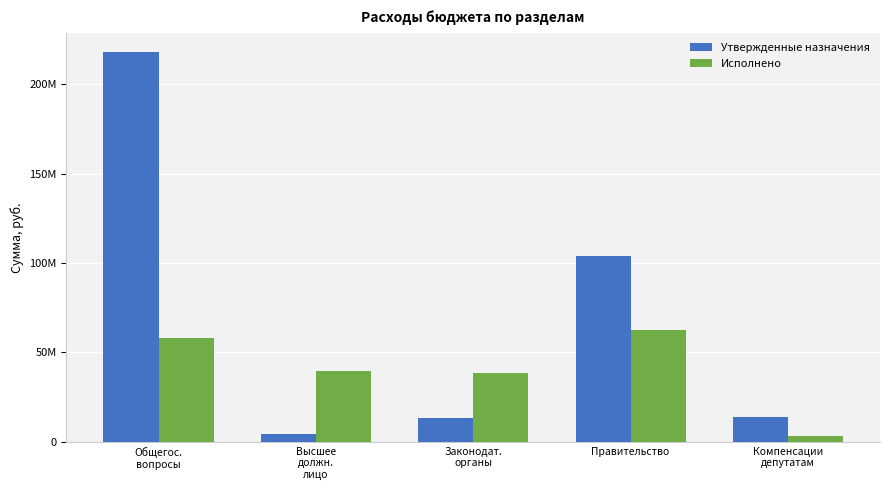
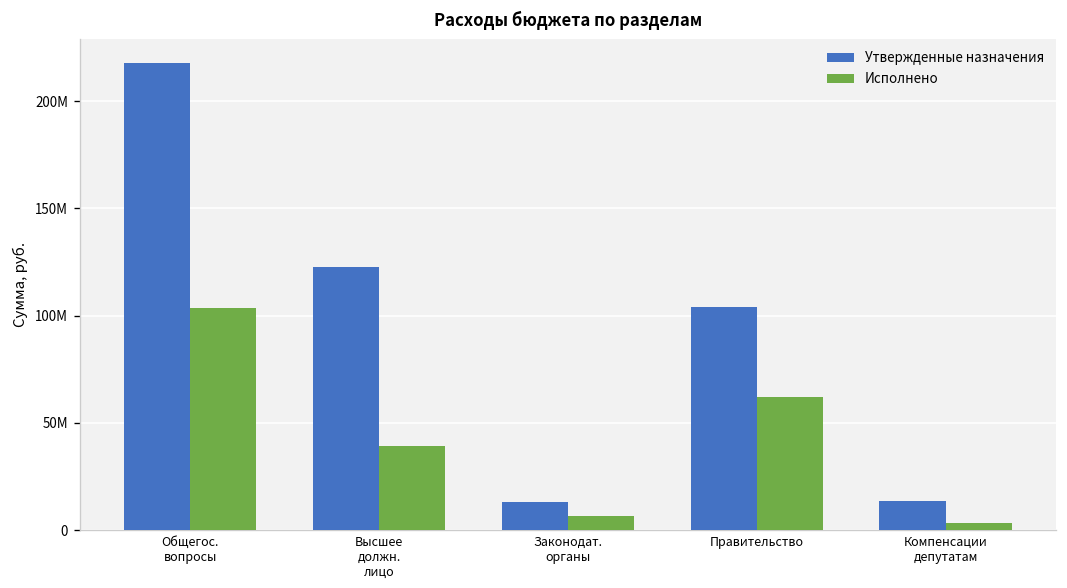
Исполнено, Общегос. вопросы: 58000000 -> 103000000
Утвержденные назначения, Высшее должн. лицо: 4000000 -> 122000000
Исполнено, Законодат. органы: 38000000 -> 7000000
